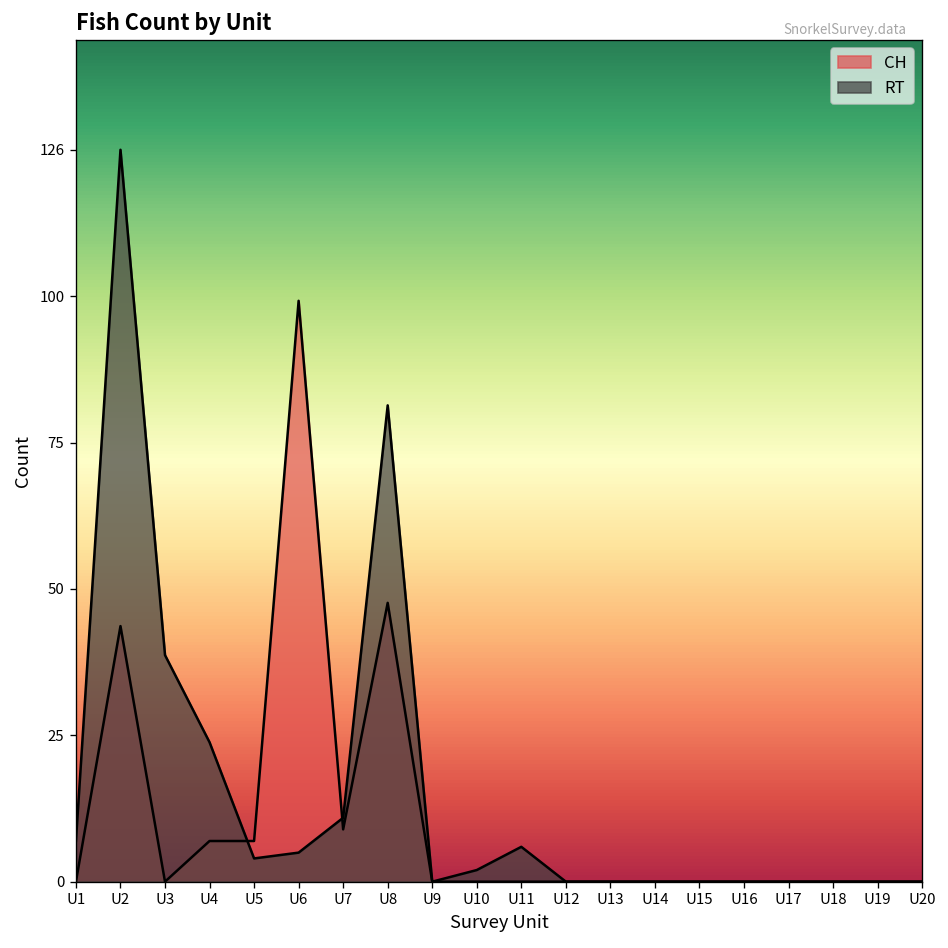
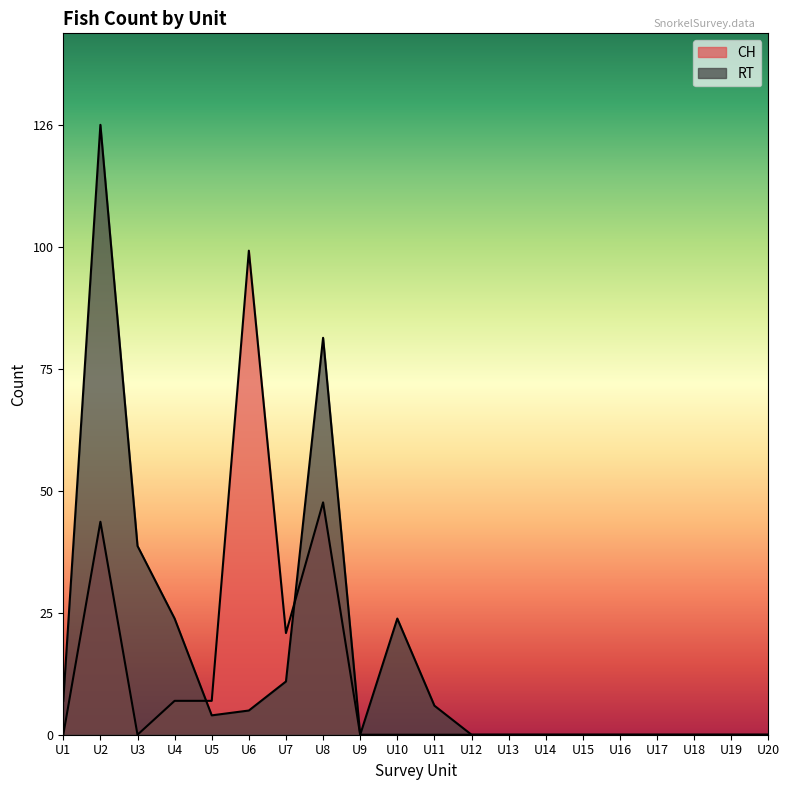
CH, U7: 9 -> 21
RT, U10: 2 -> 24
